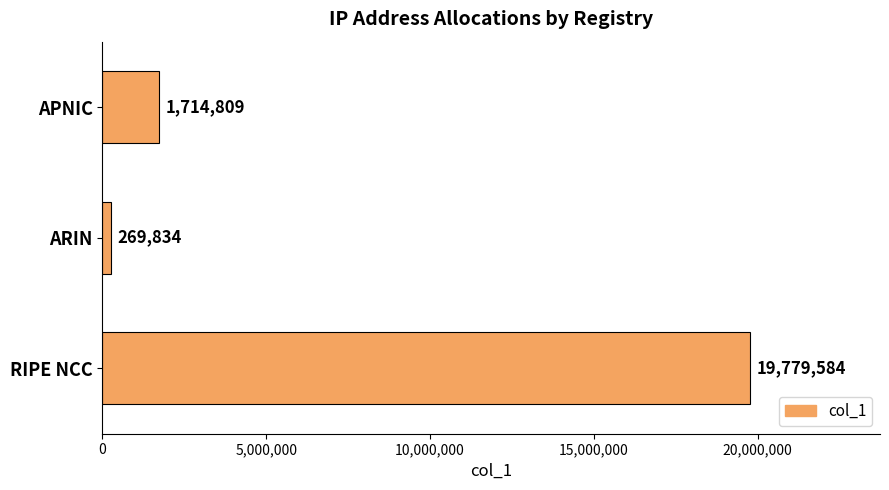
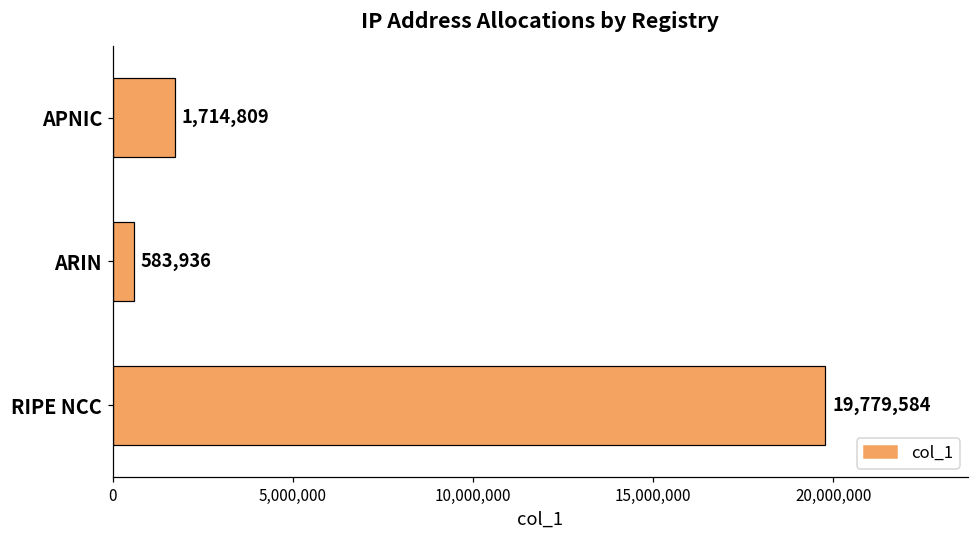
ARIN: 269,834 -> 583,936
